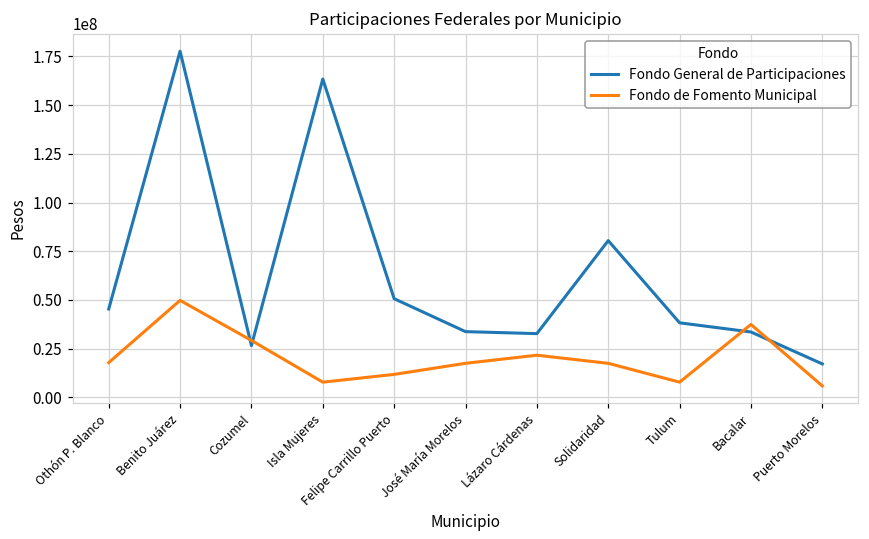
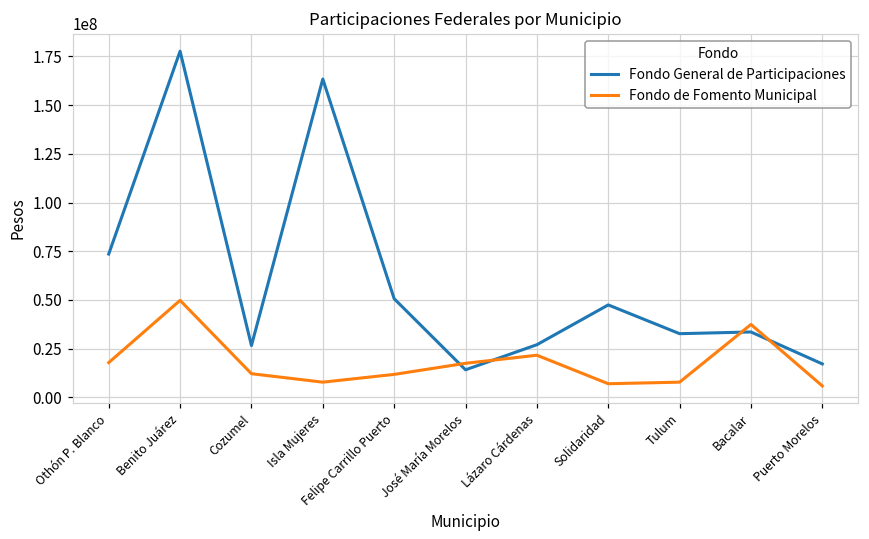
Fondo General de Participaciones, Othón P. Blanco: 45000000 -> 74000000
Fondo de Fomento Municipal, Cozumel: 29000000 -> 12000000
Fondo General de Participaciones, José María Morelos: 34000000 -> 14000000
Fondo General de Participaciones, Lázaro Cárdenas: 33000000 -> 27000000
Fondo General de Participaciones, Solidaridad: 80000000 -> 47000000
Fondo de Fomento Municipal, Solidaridad: 17000000 -> 7000000
Fondo General de Participaciones, Tulum: 38000000 -> 33000000
